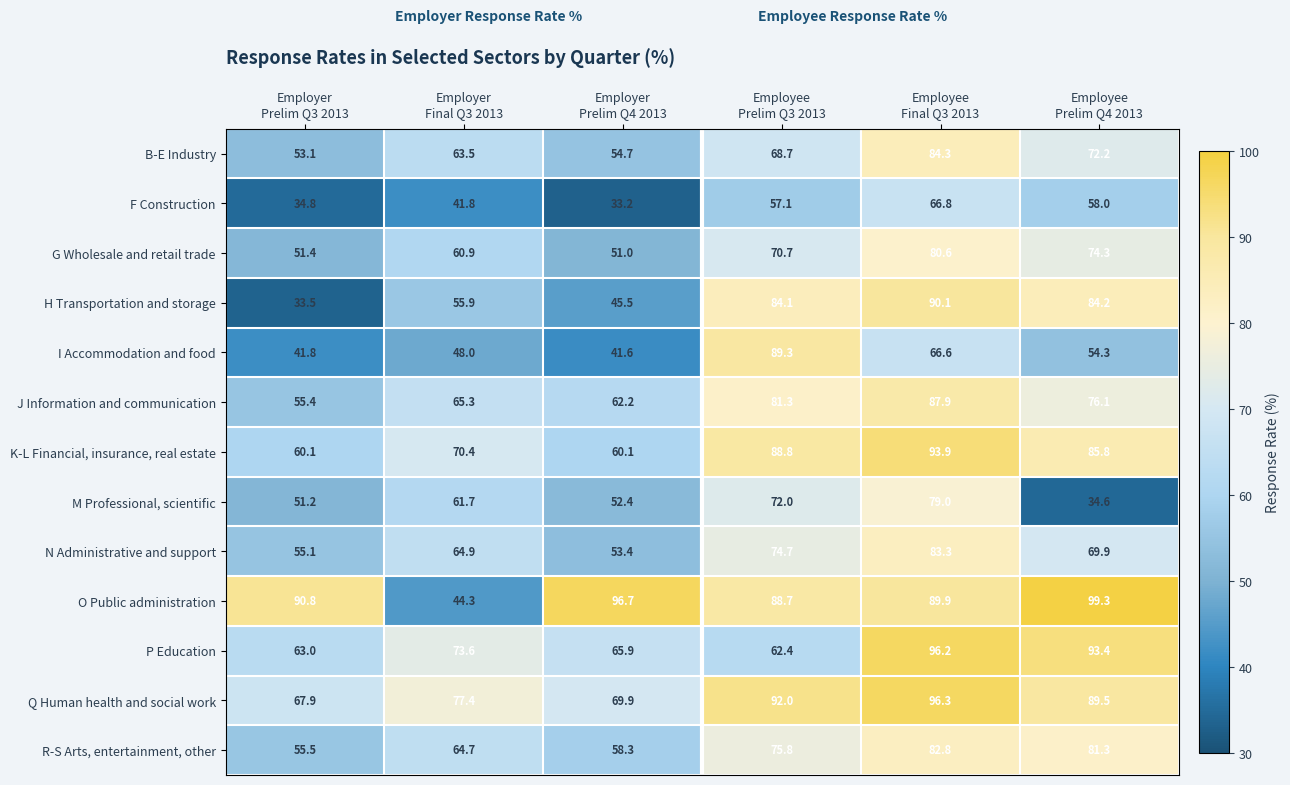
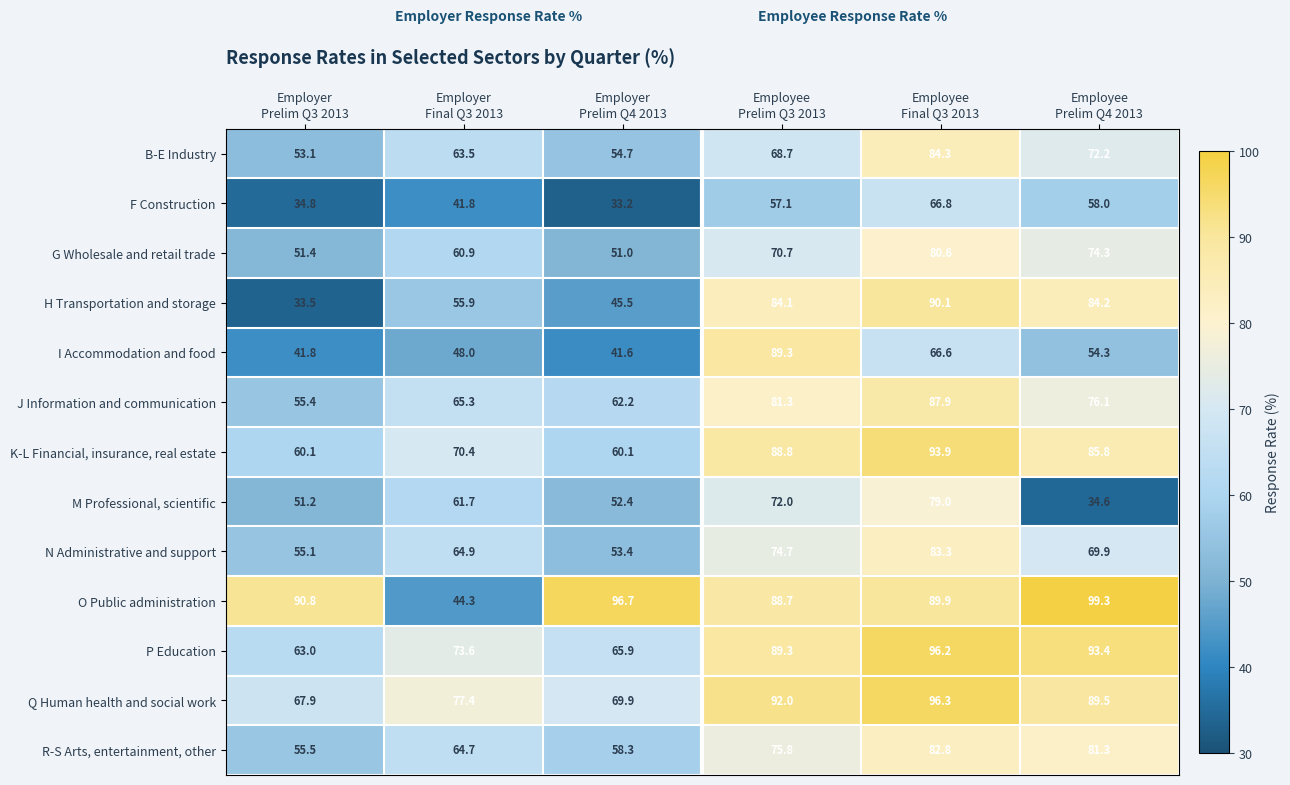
P Education, Employee Prelim Q3 2013: 62.4 -> 89.3
